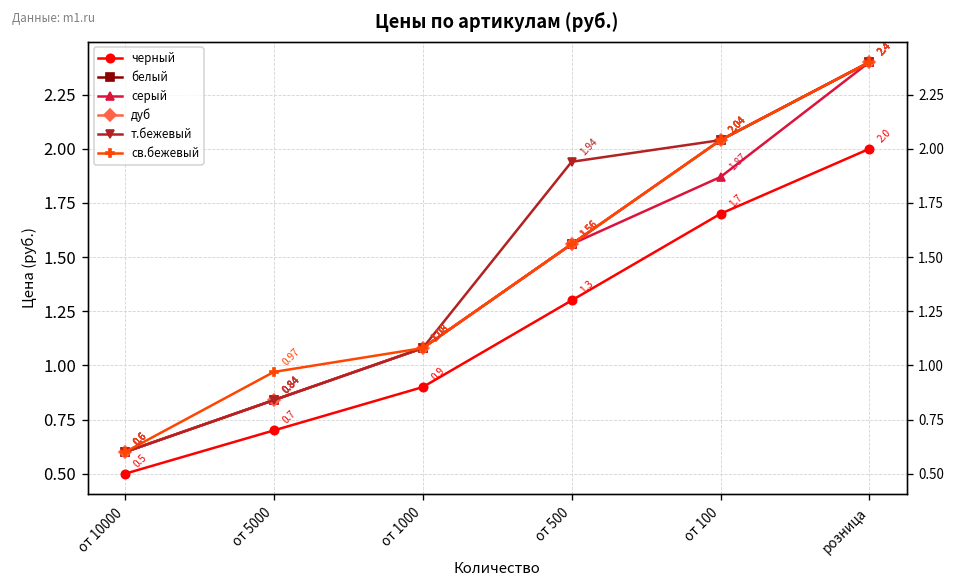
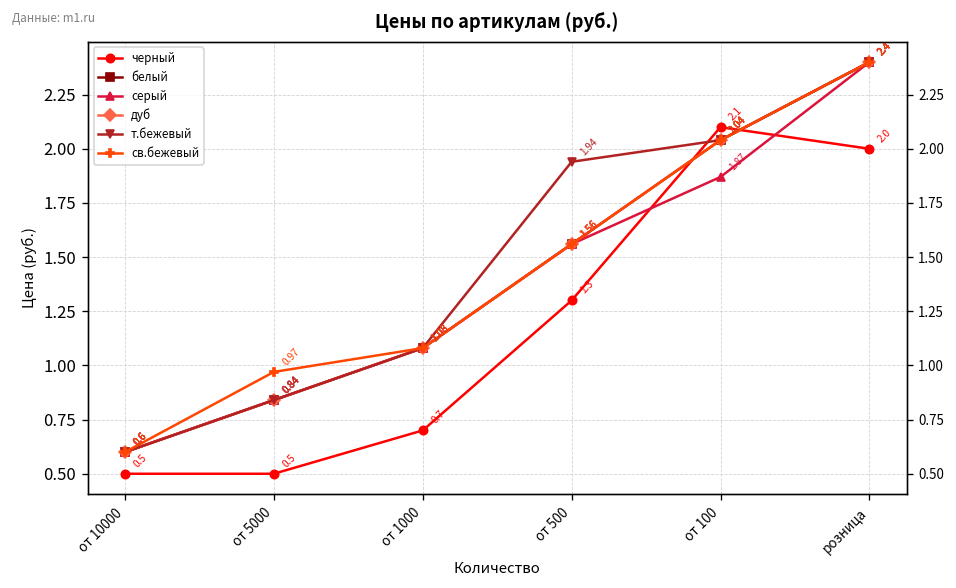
черный, от 5000: 0.7 -> 0.5
черный, от 1000: 0.9 -> 0.7
черный, от 100: 1.7 -> 2.1
